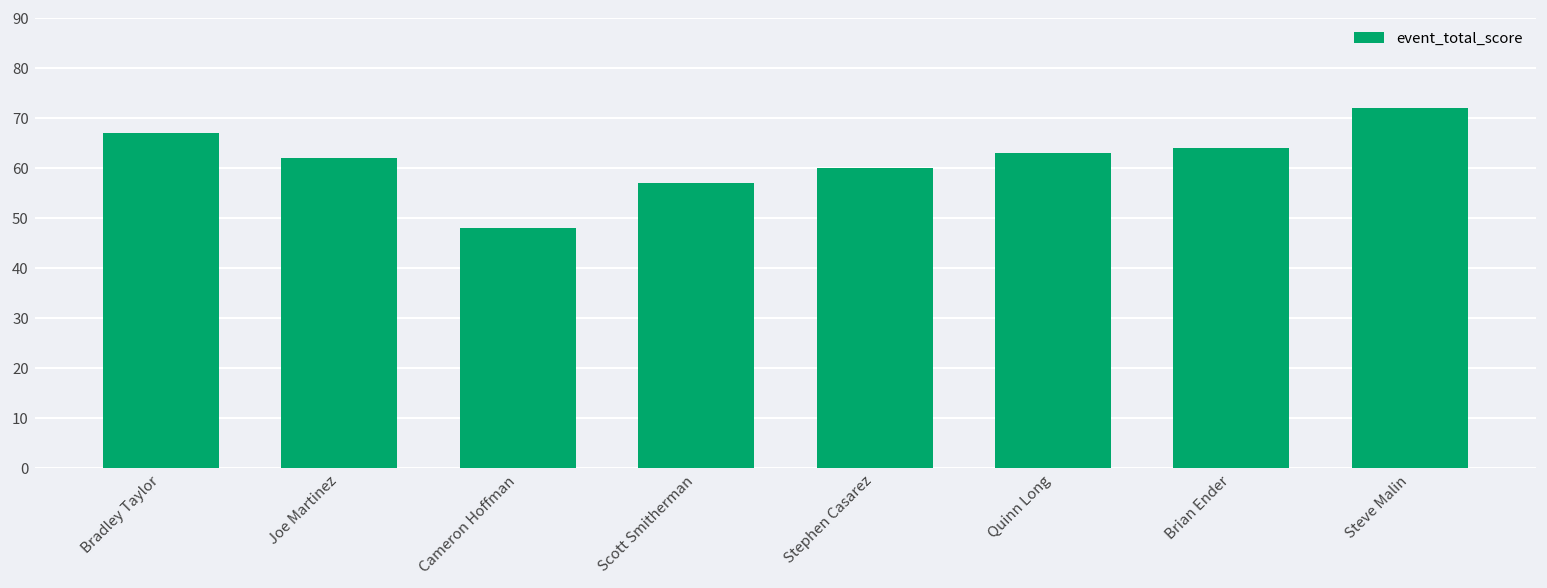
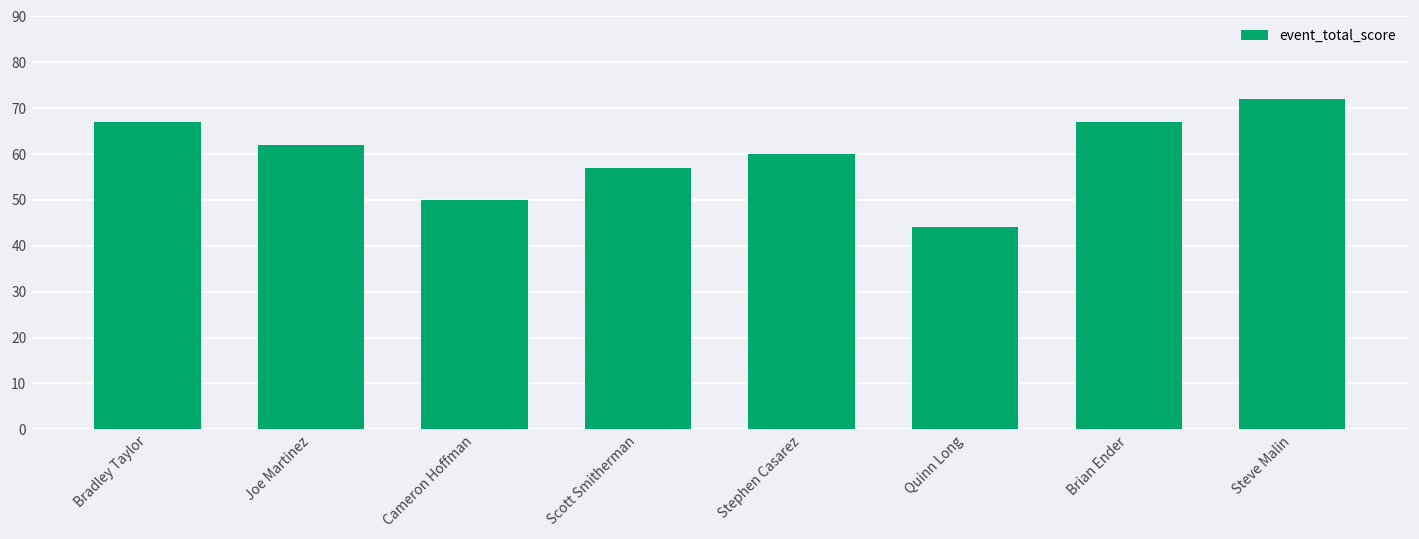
Cameron Hoffman: 48 -> 50
Quinn Long: 63 -> 44
Brian Ender: 64 -> 67
